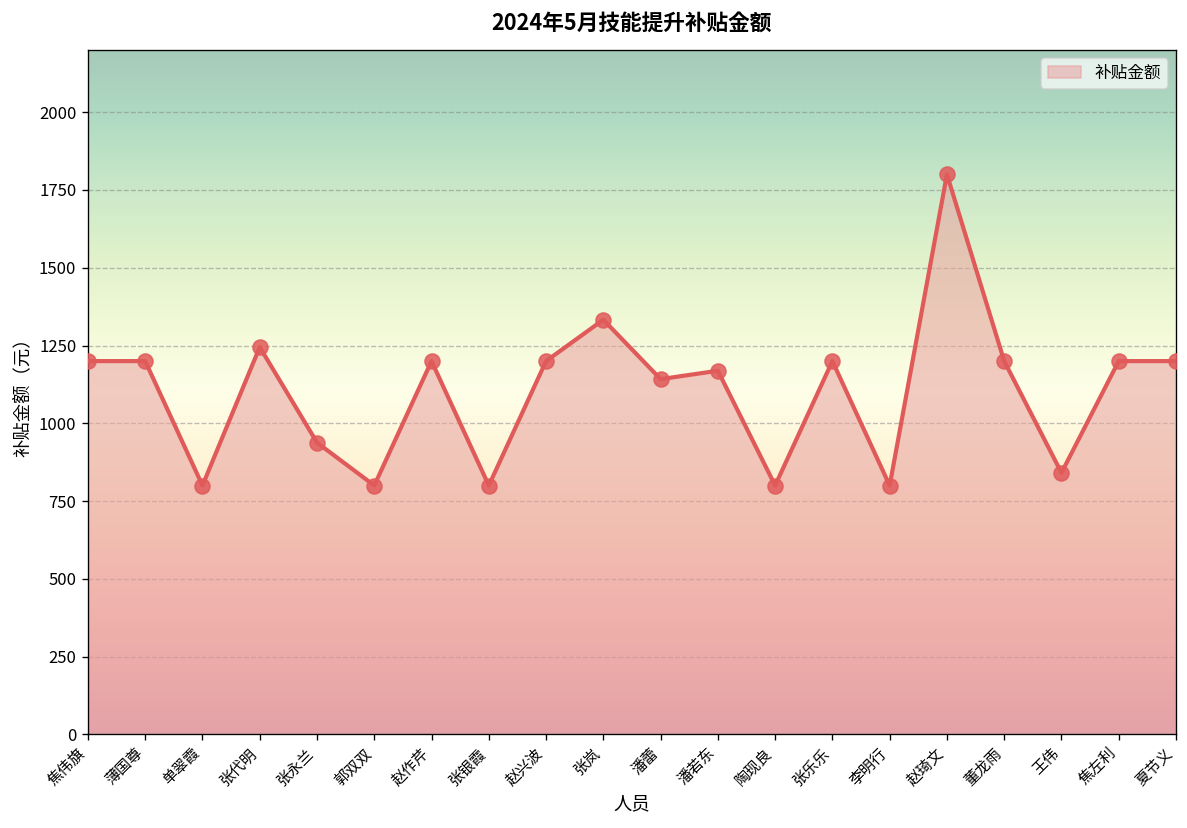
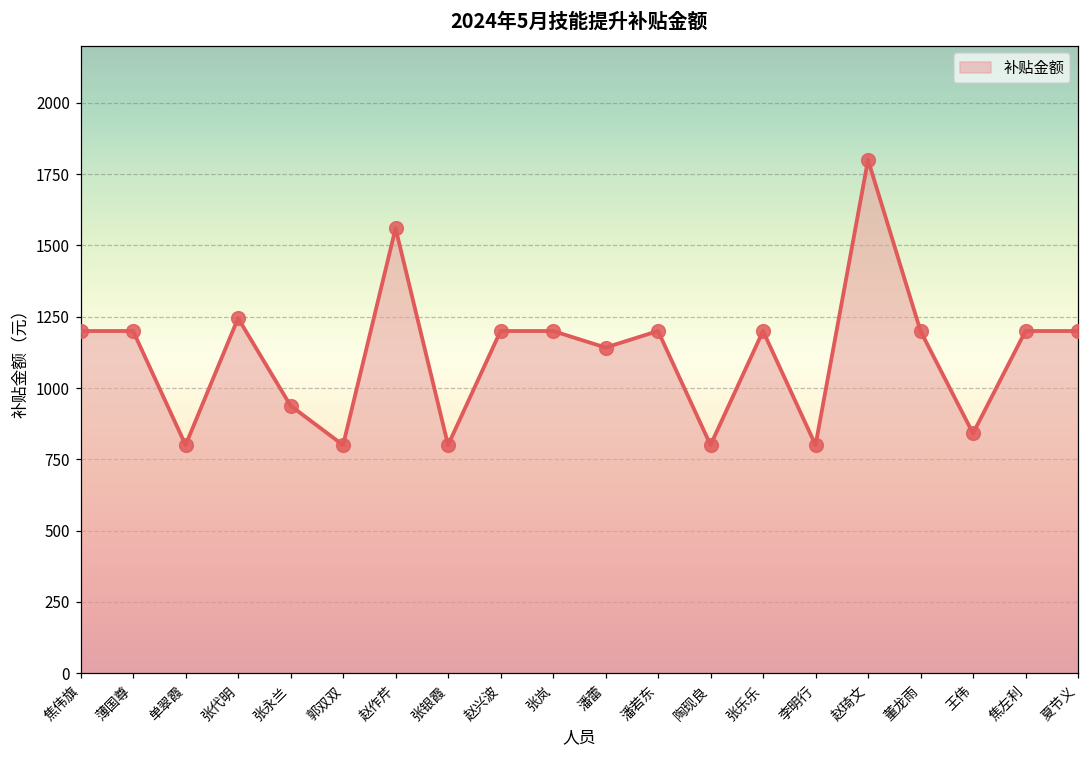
赵作芹: 1200 -> 1560
张岚: 1330 -> 1200
潘若东: 1170 -> 1200
